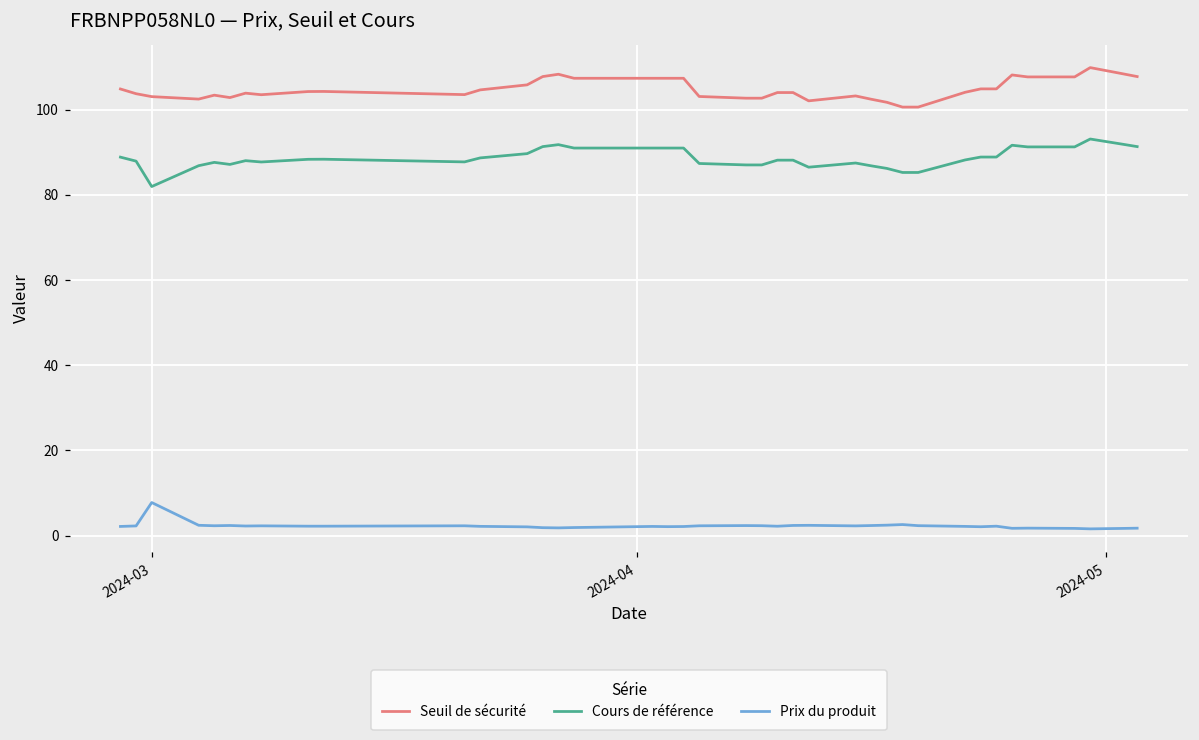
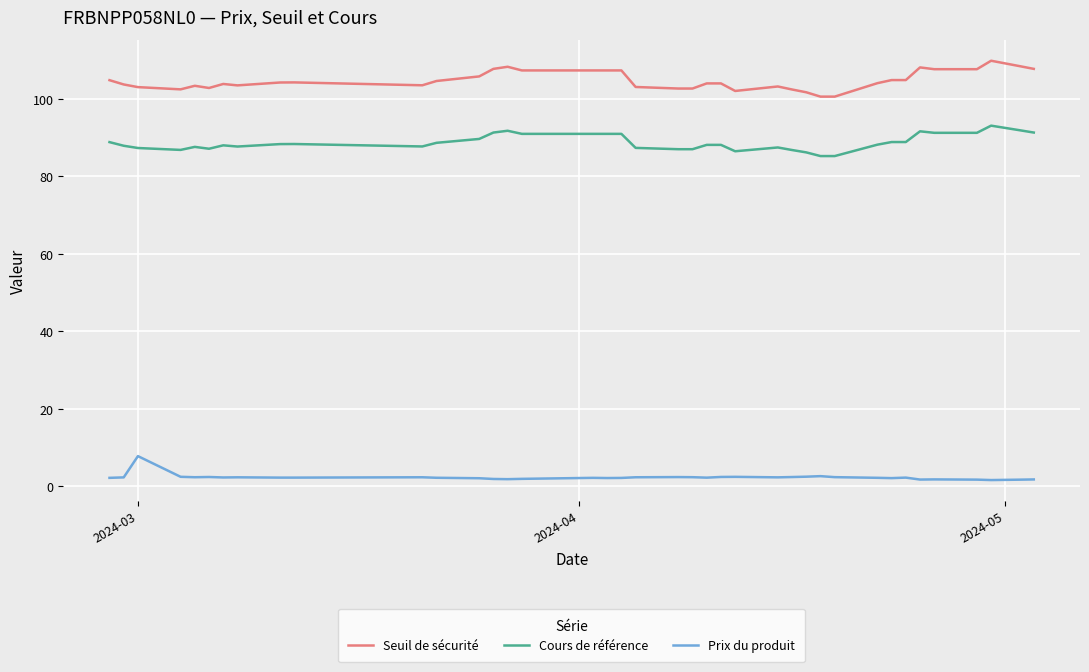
Cours de référence, 2024-03: 82 -> 87
